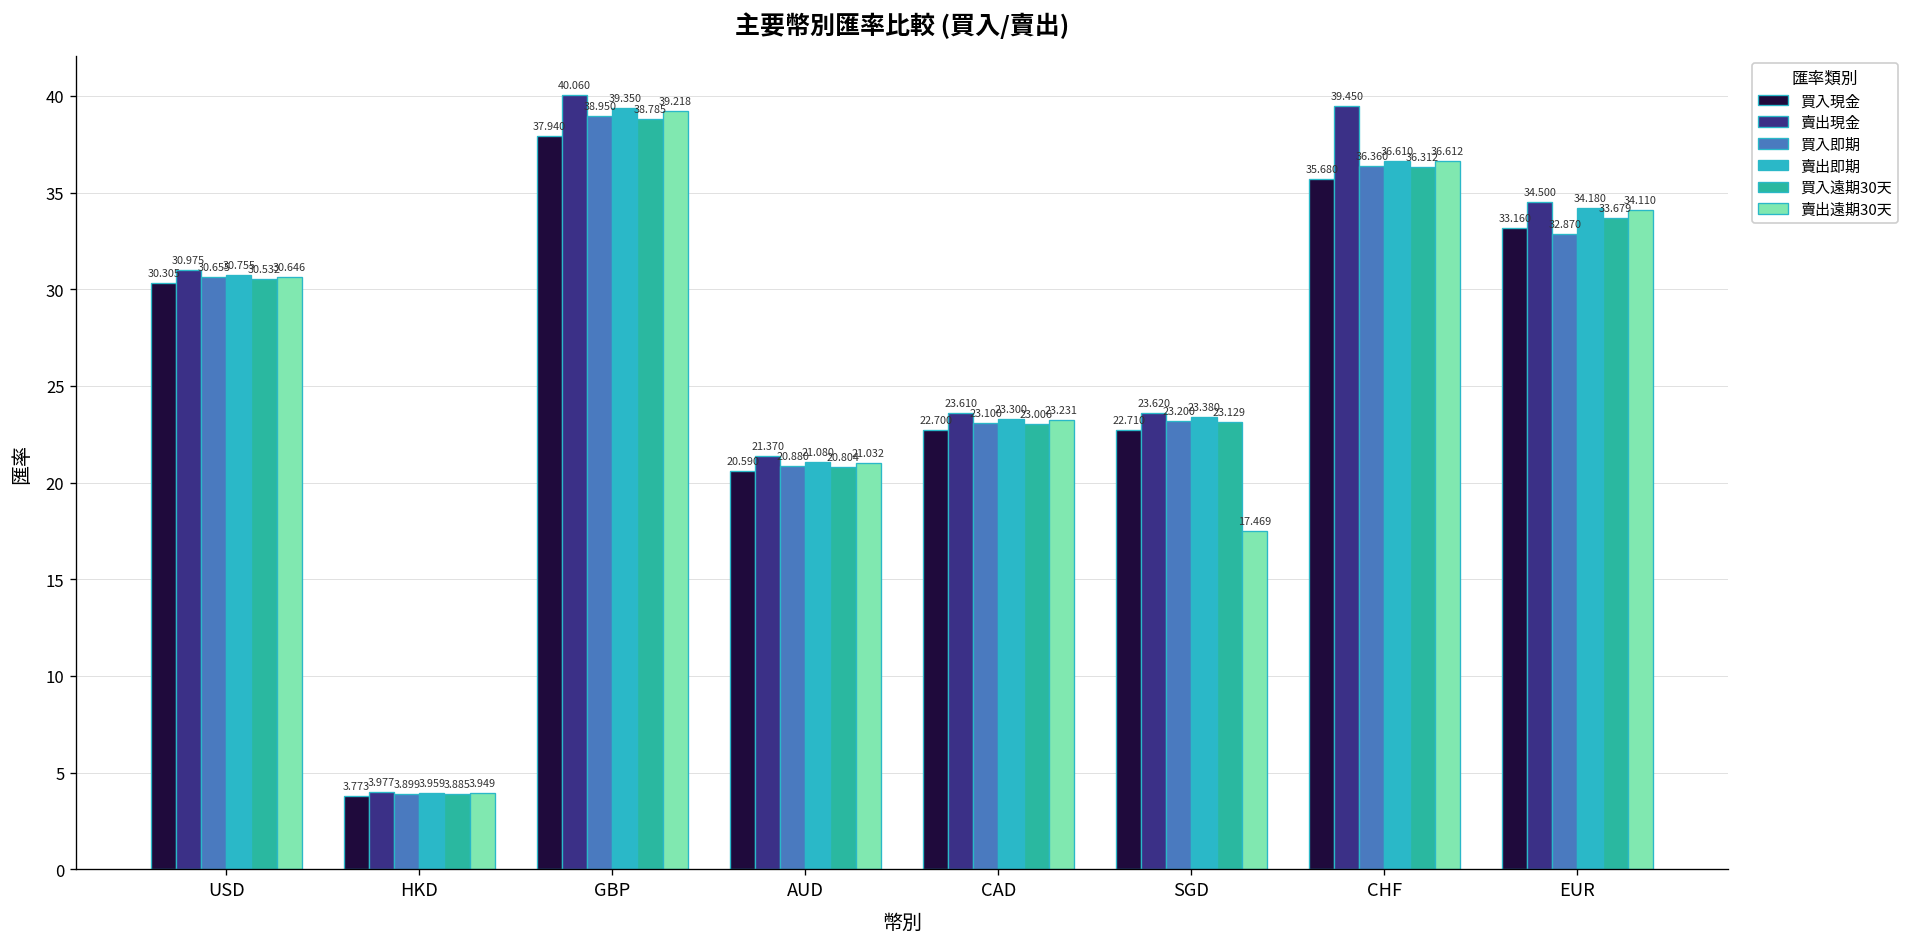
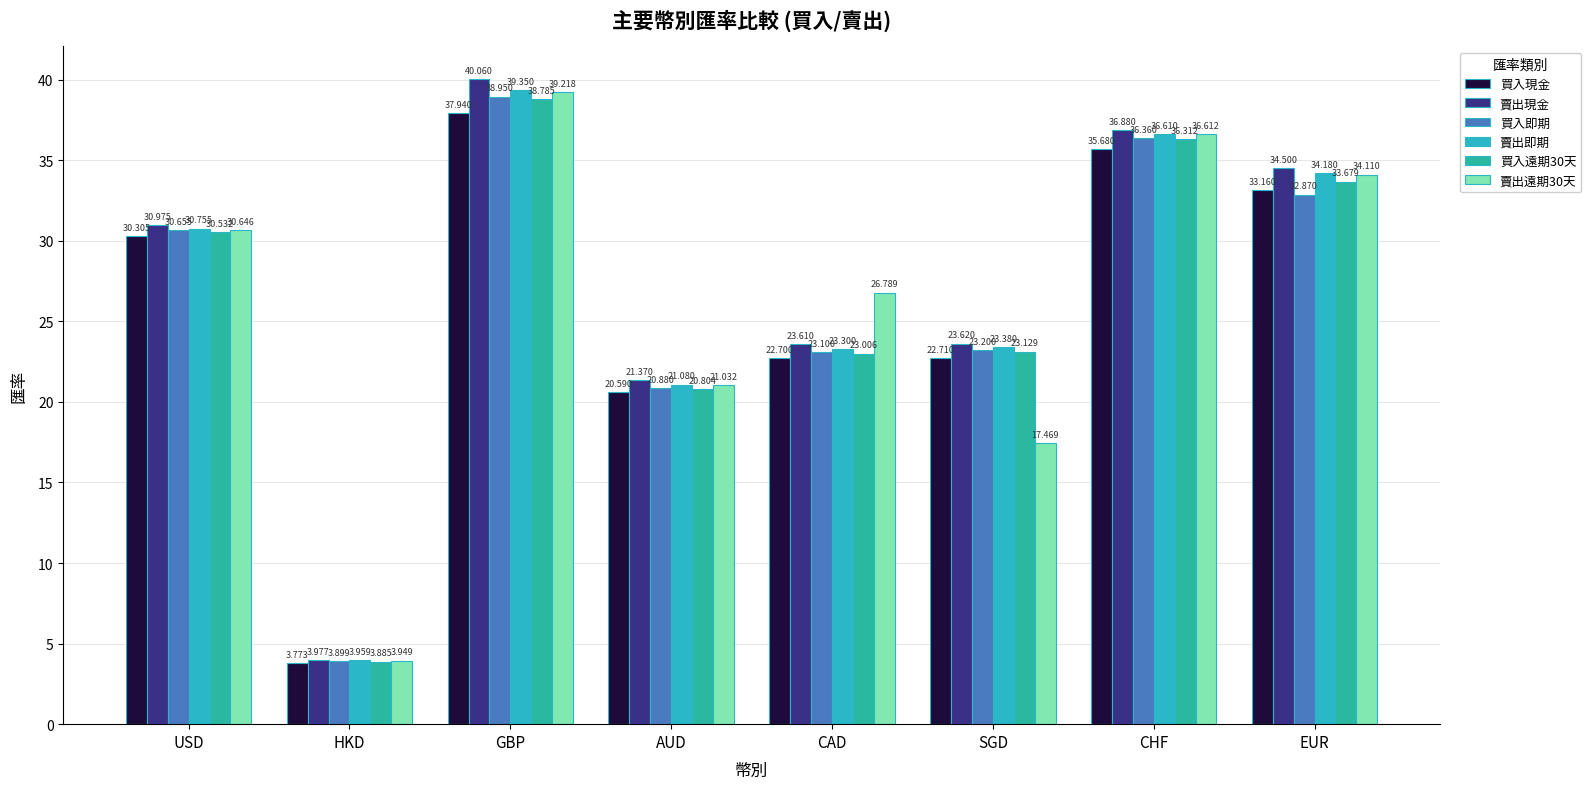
賣出遠期30天, CAD: 23.231 -> 26.789
賣出現金, CHF: 39.450 -> 36.880
